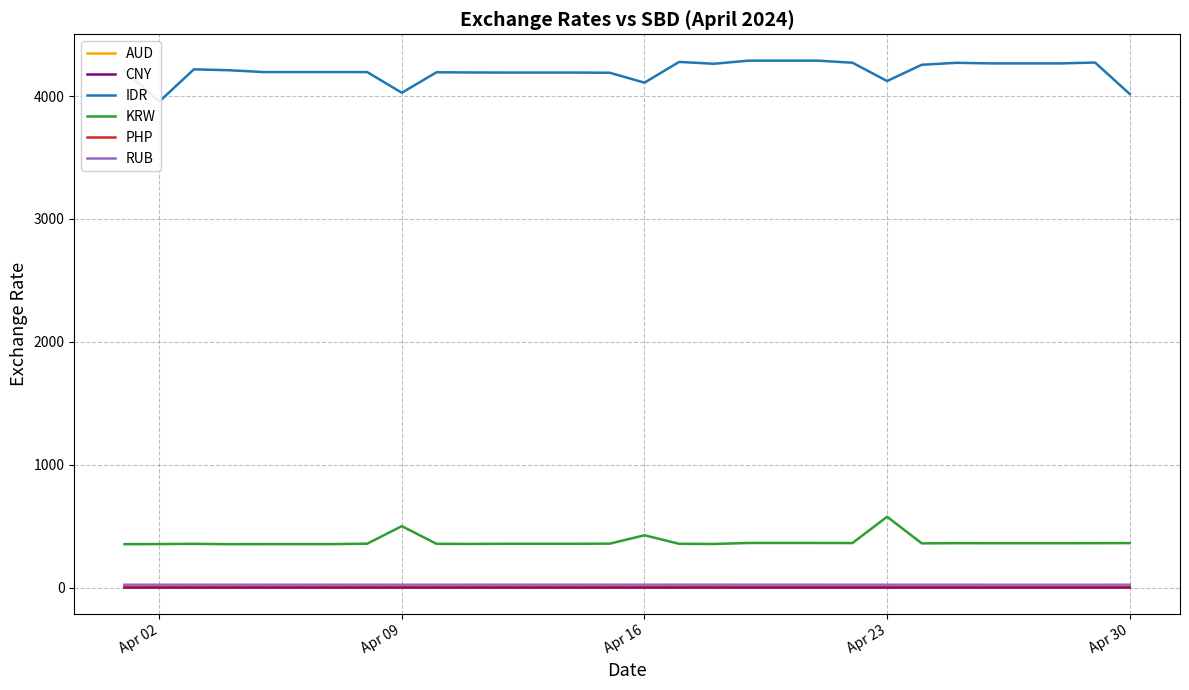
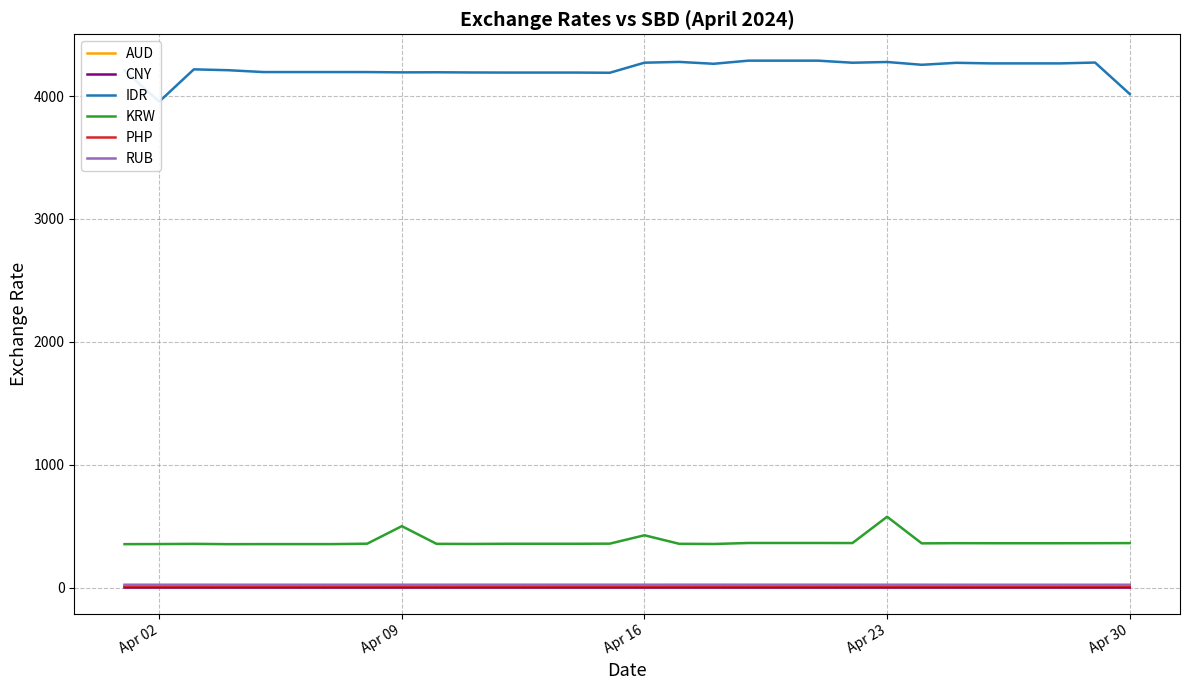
IDR, Apr 09: 4030 -> 4190
IDR, Apr 16: 4110 -> 4270
IDR, Apr 23: 4120 -> 4280
